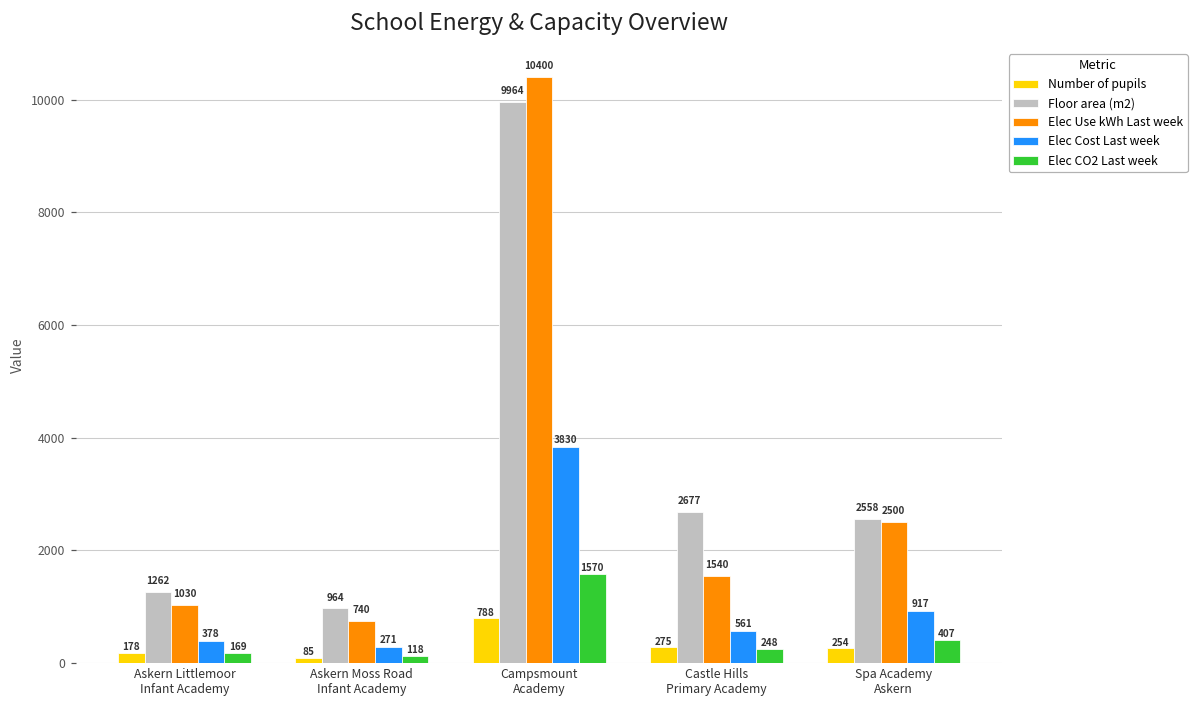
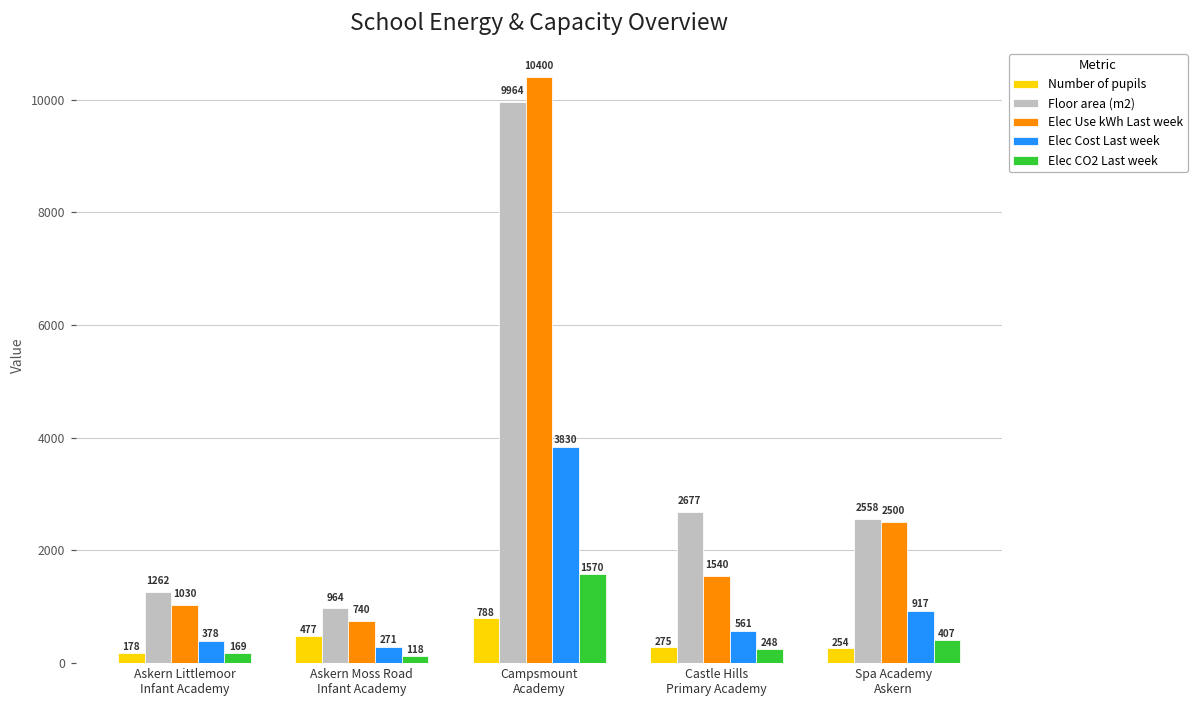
Number of pupils, Askern Moss Road Infant Academy: 85 -> 477
